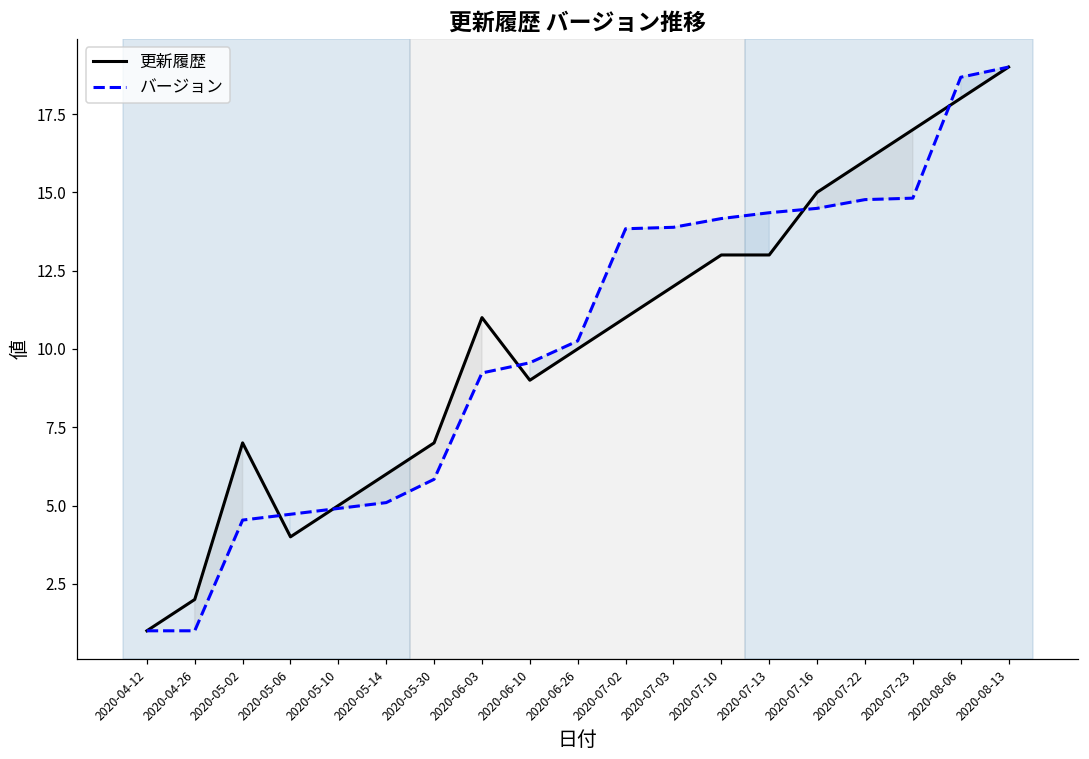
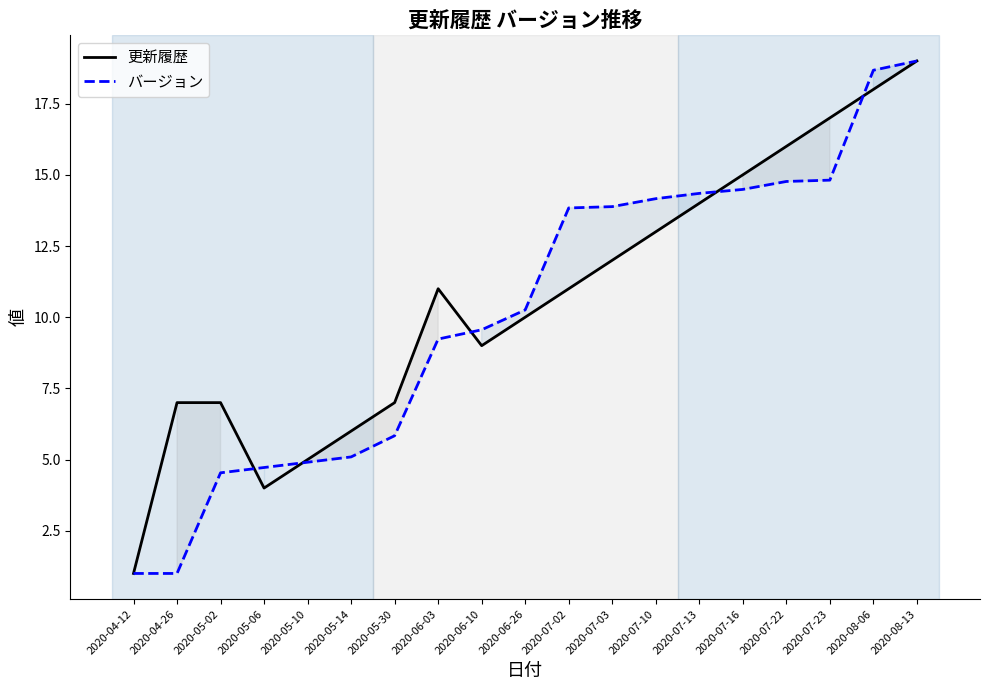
更新履歴, 2020-04-26: 2 -> 7
更新履歴, 2020-07-13: 13 -> 14
